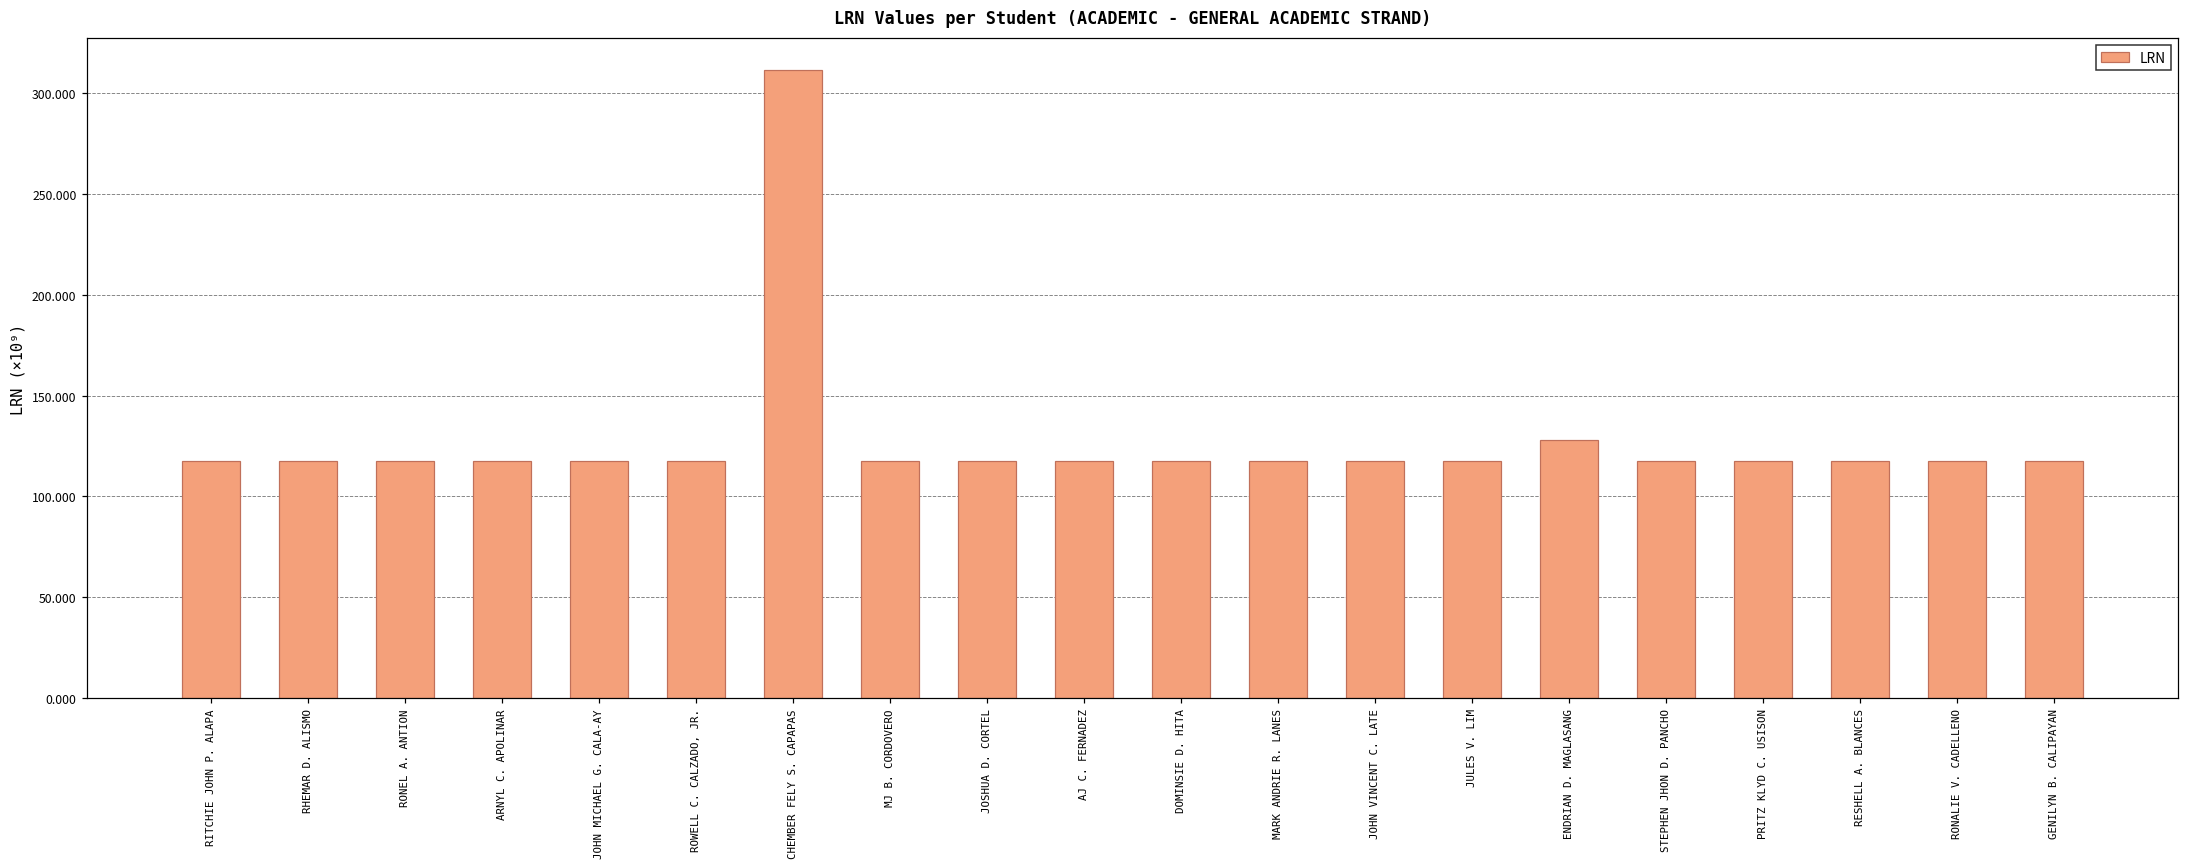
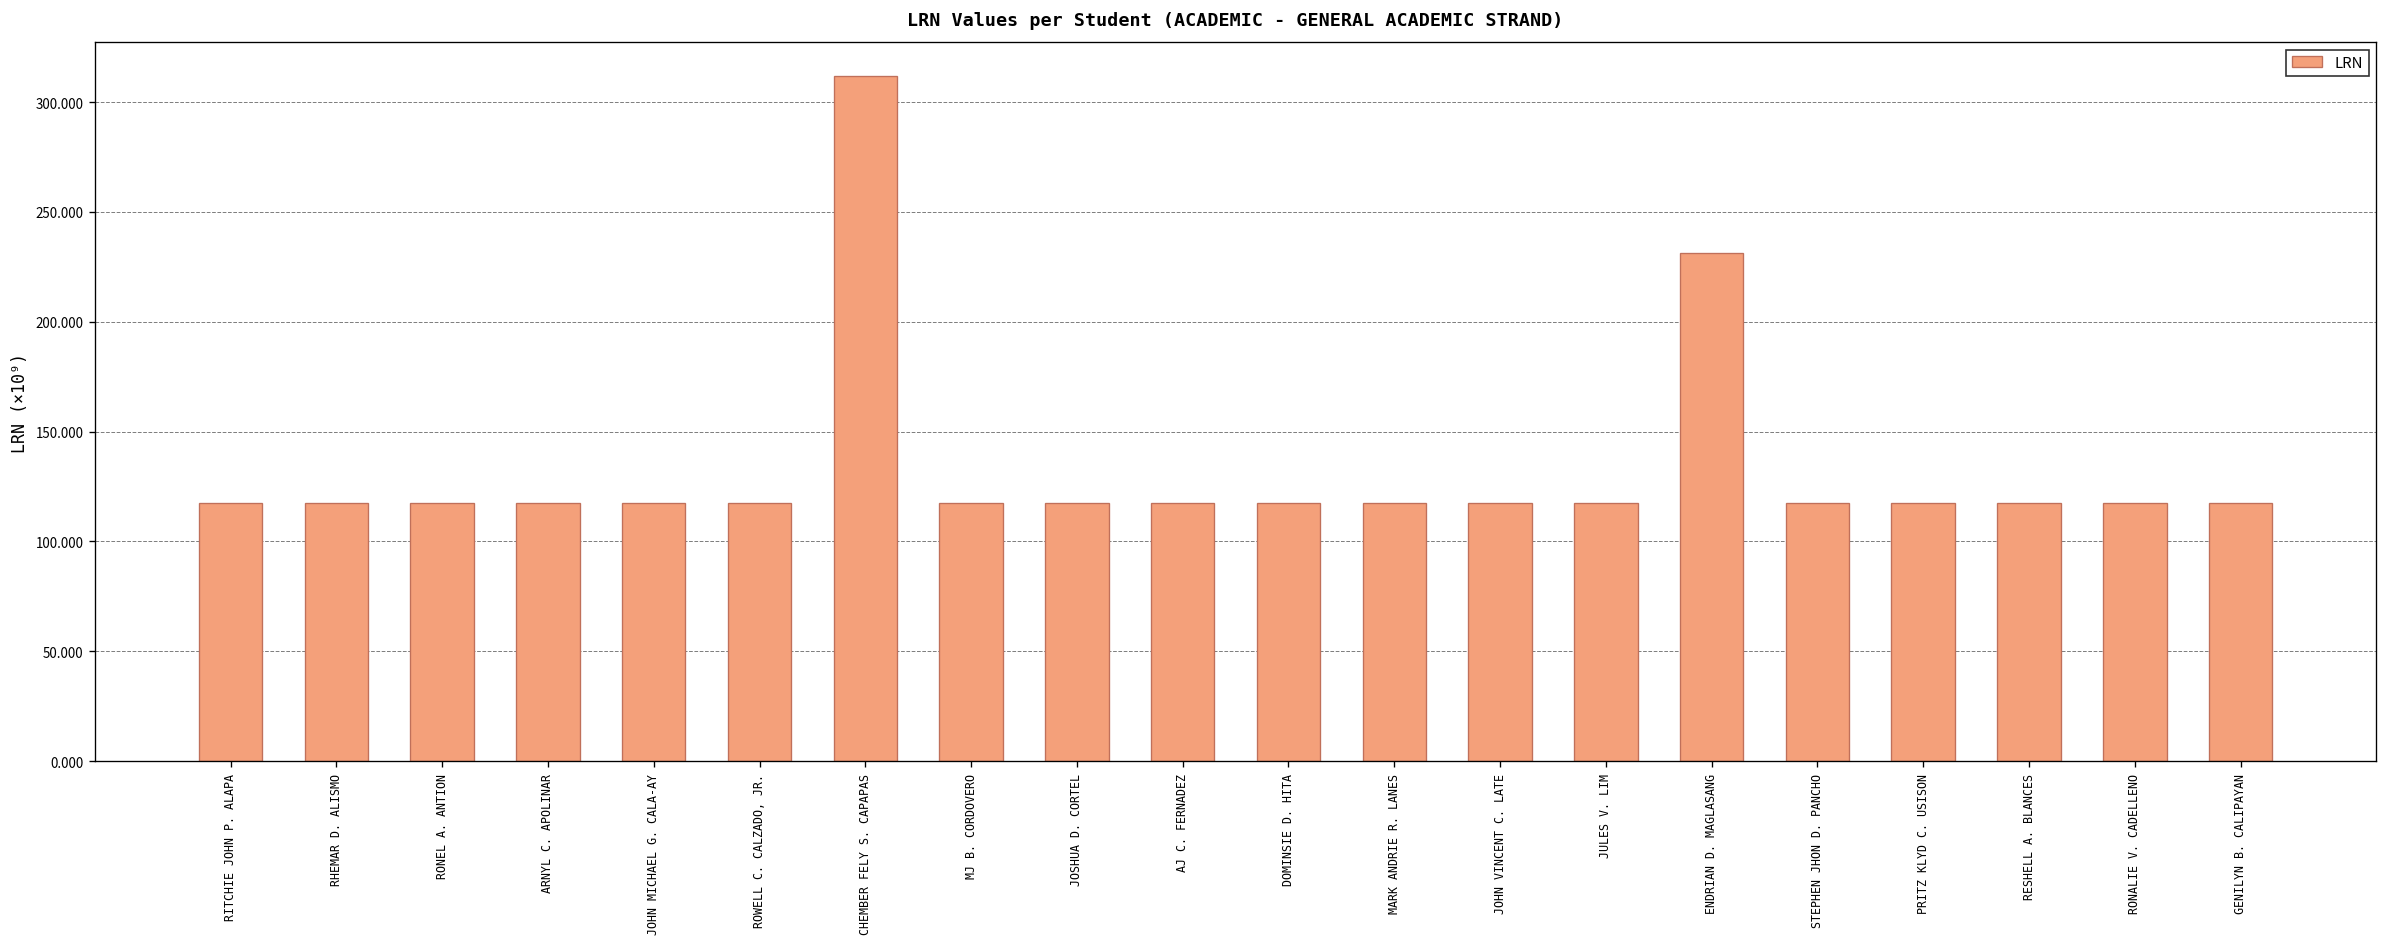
ENDRIAN D. MAGLASANG: 128 -> 231
